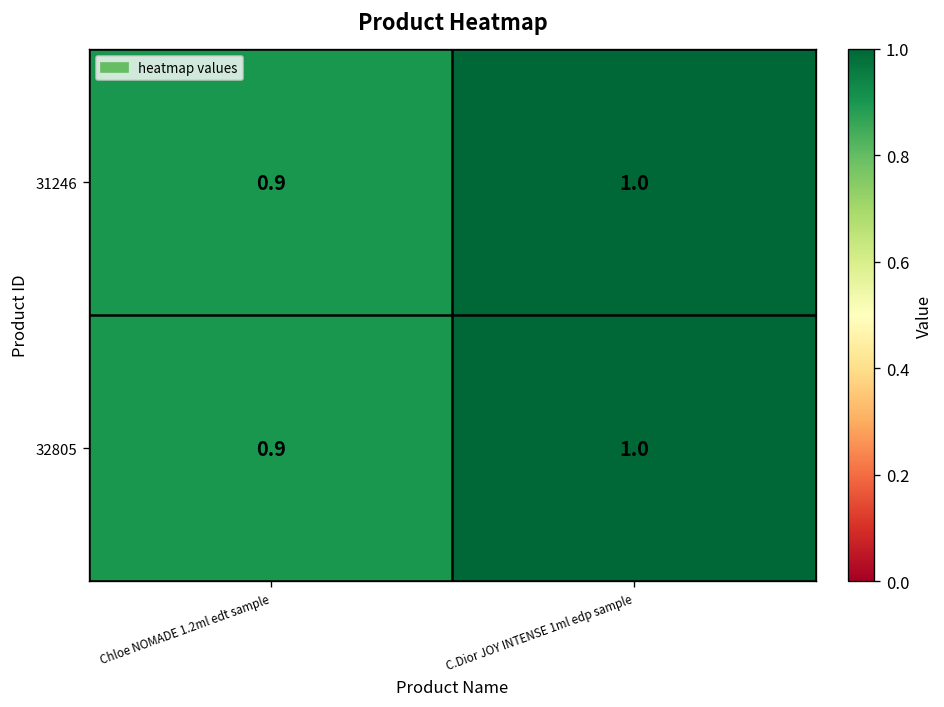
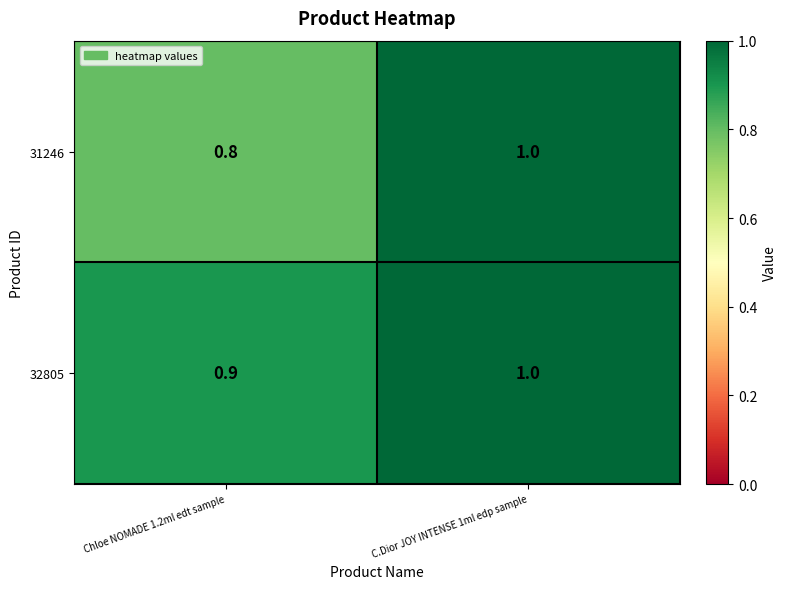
31246, Chloe NOMADE 1.2ml edt sample: 0.9 -> 0.8
